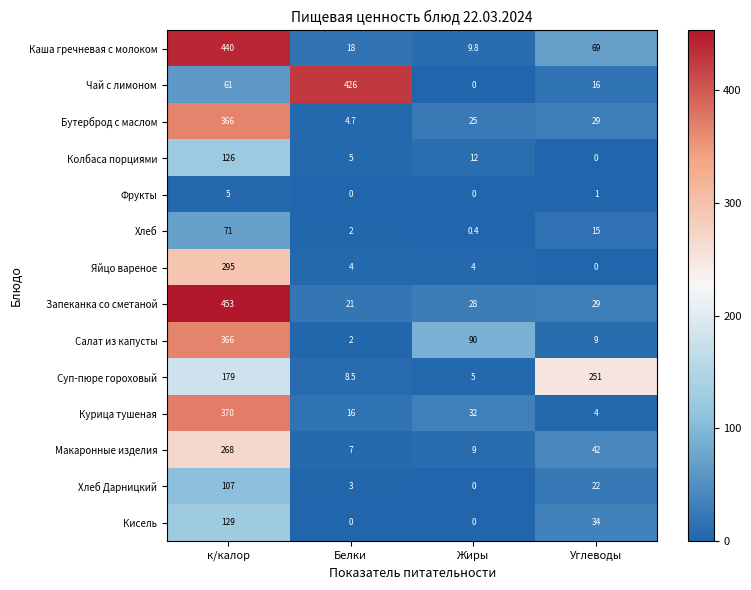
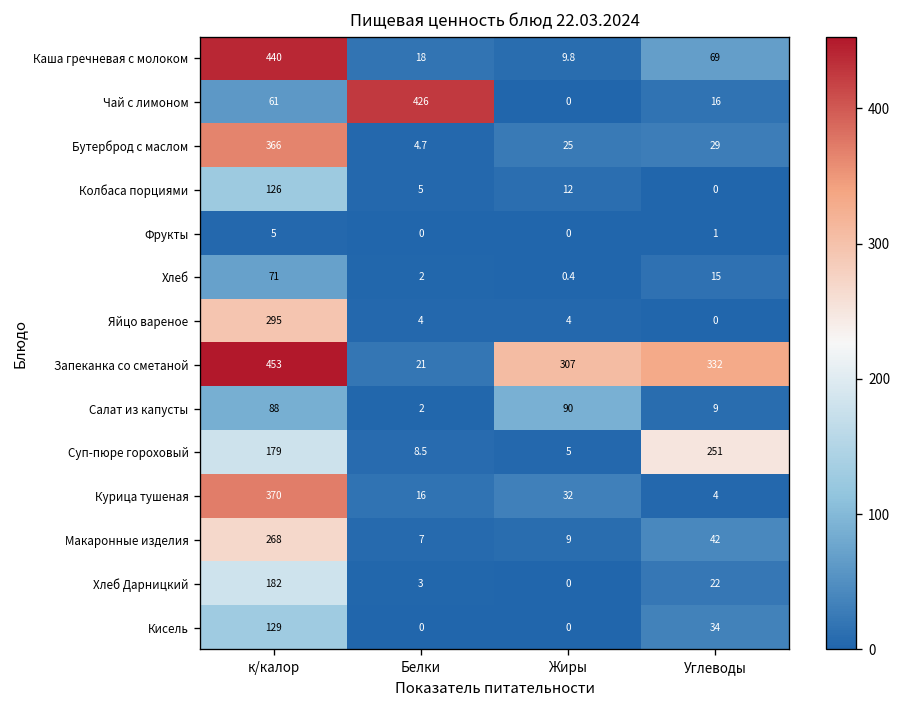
Запеканка со сметаной, Жиры: 28 -> 307
Запеканка со сметаной, Углеводы: 29 -> 332
Салат из капусты, к/калор: 366 -> 88
Хлеб Дарницкий, к/калор: 107 -> 182
